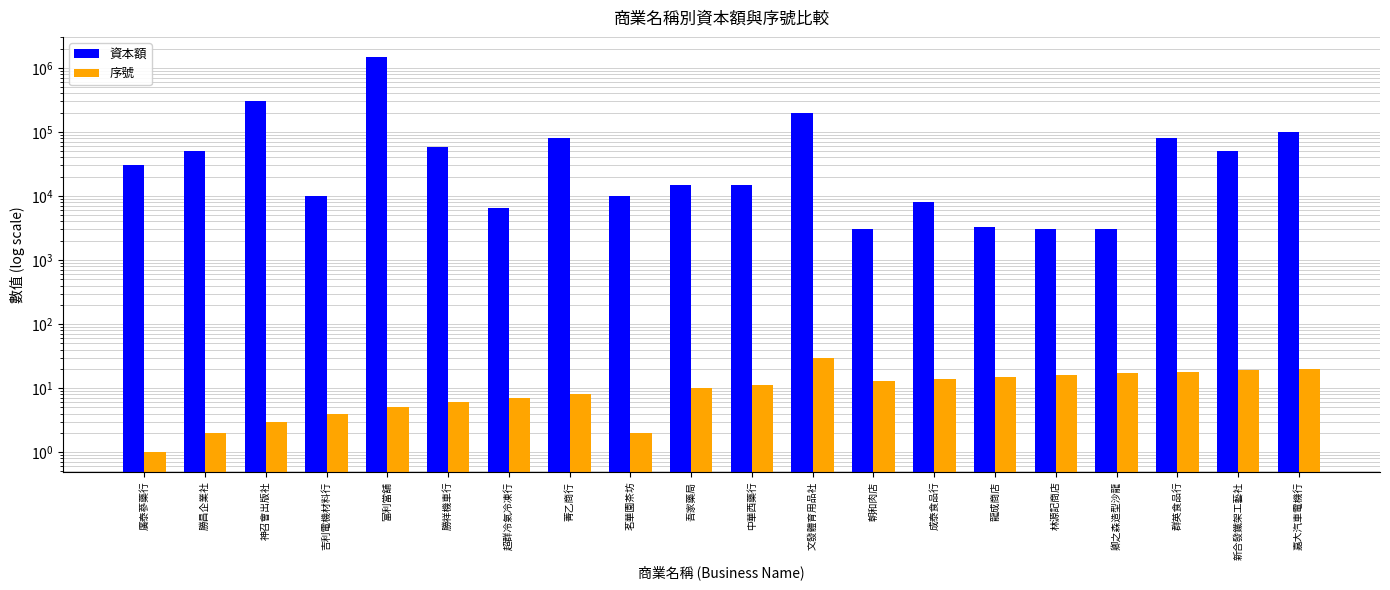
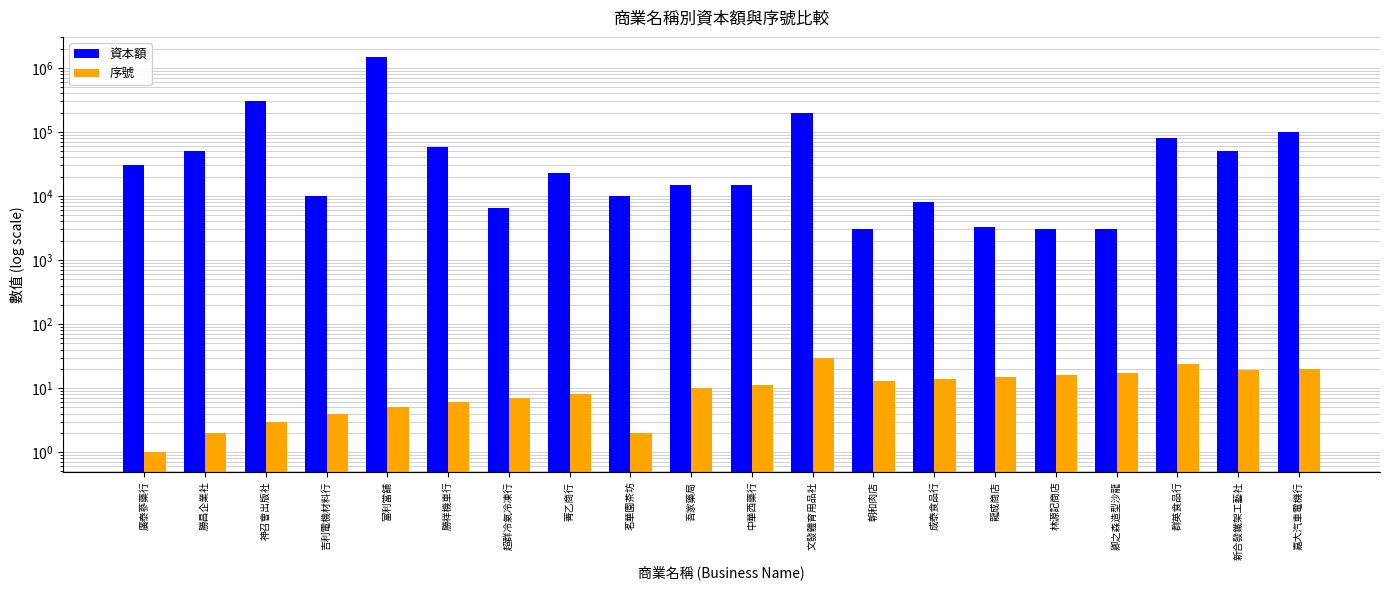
資本額, 菁乙商行: 80000 -> 23000
序號, 群英食品行: 18 -> 24
